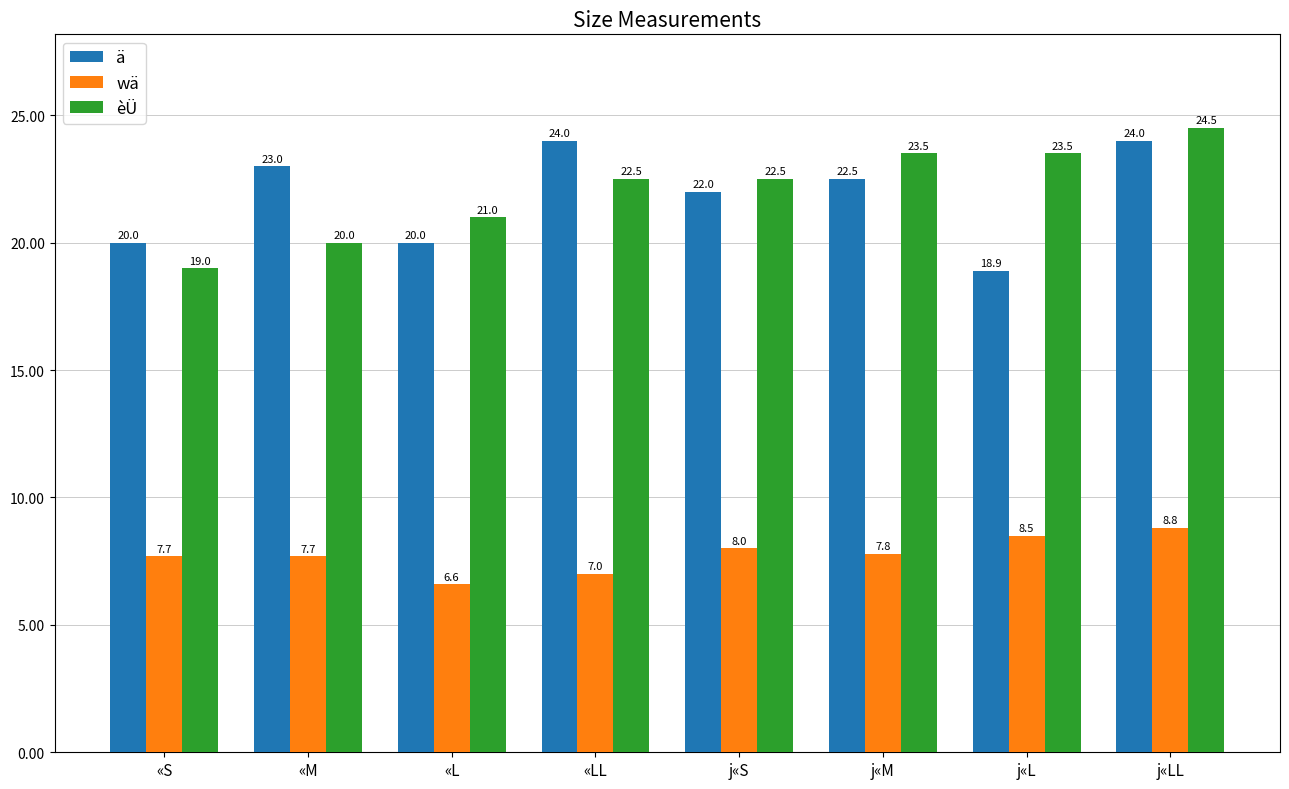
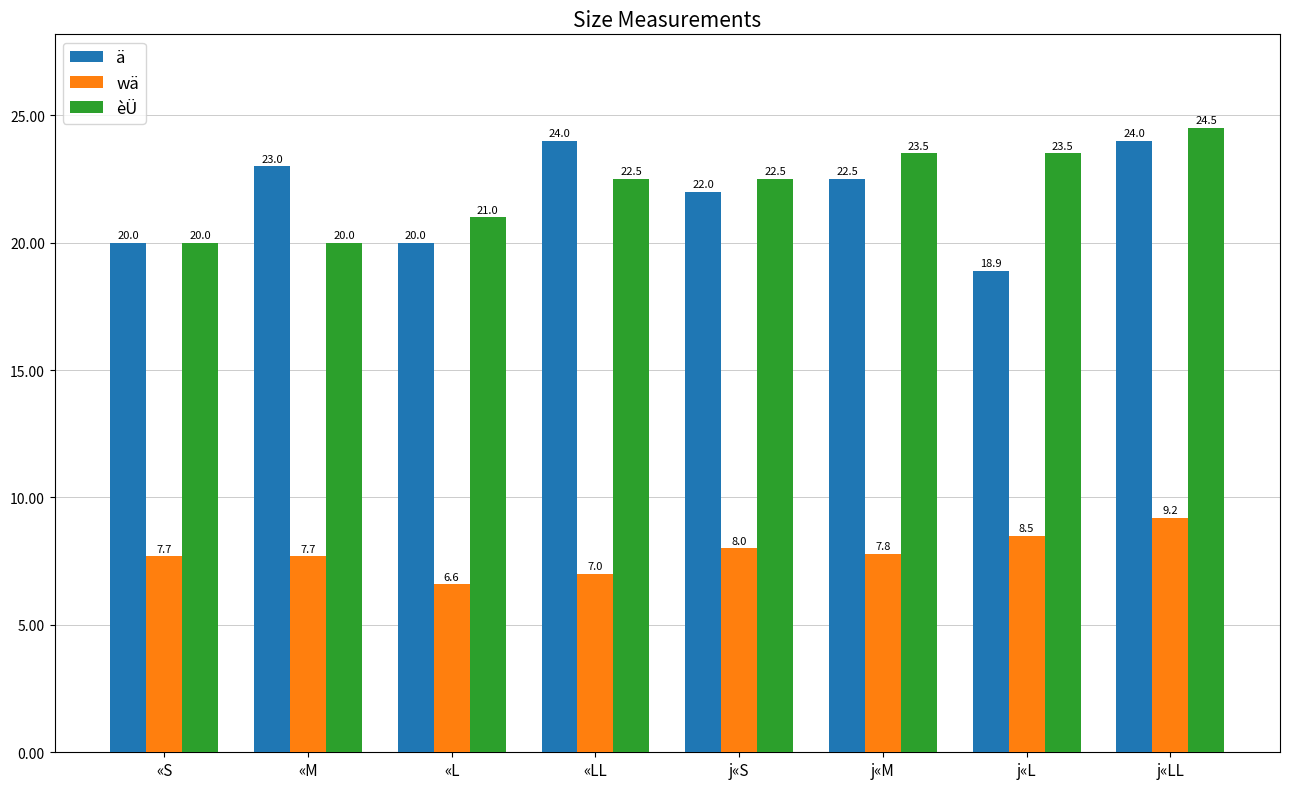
èÜ, «S: 19.0 -> 20.0
wä, j«LL: 8.8 -> 9.2
